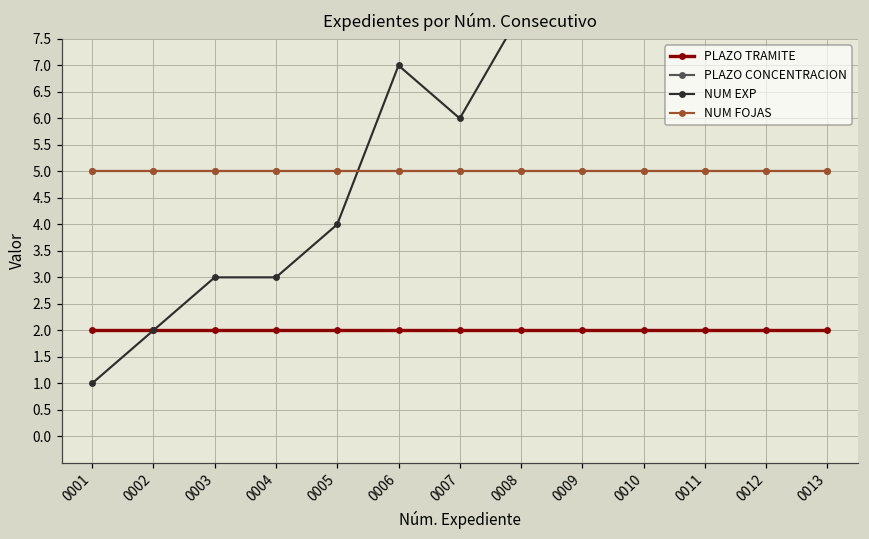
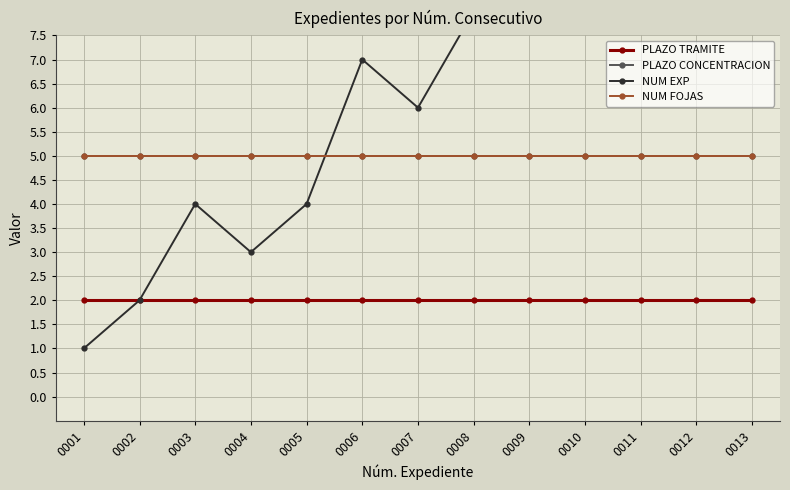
NUM EXP, 0003: 3 -> 4
